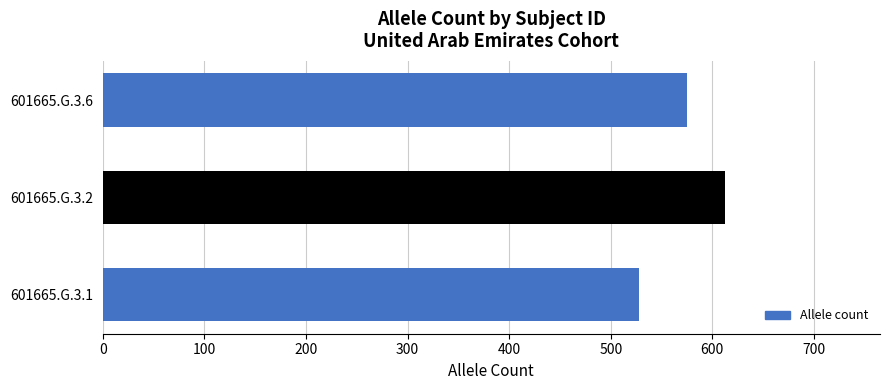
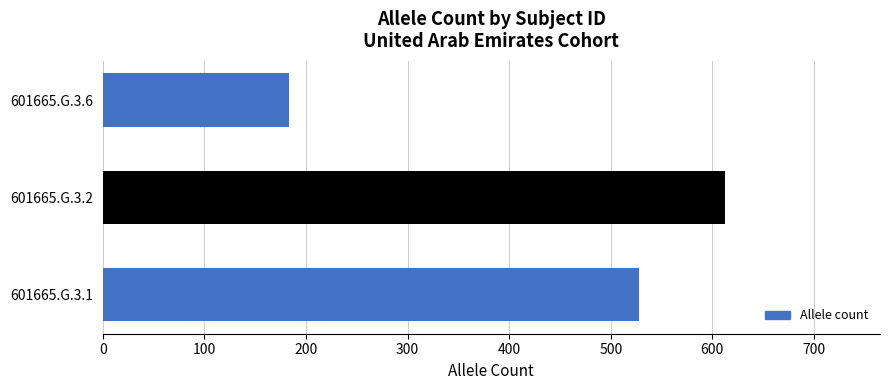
601665.G.3.6: 575 -> 183
